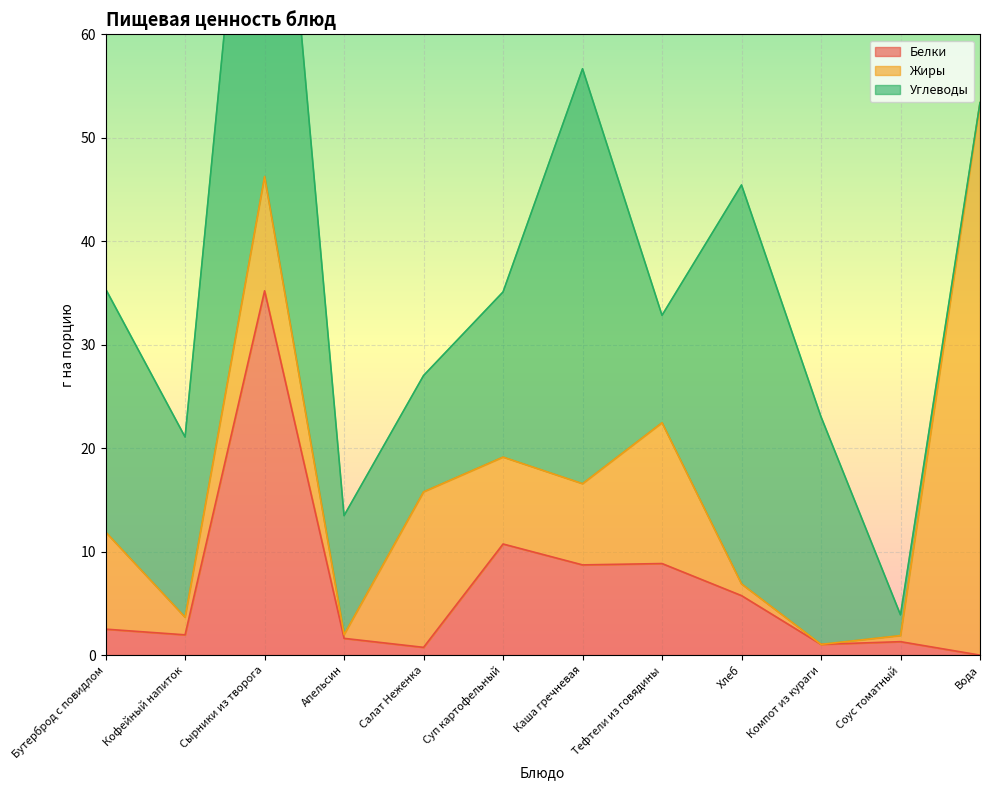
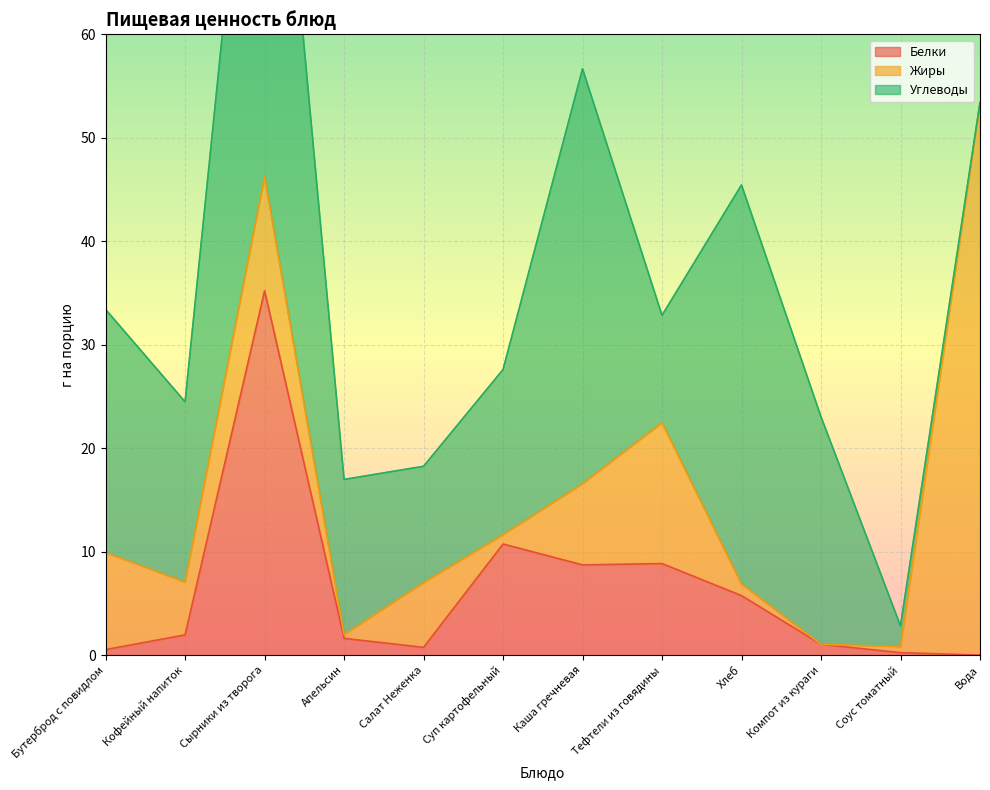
Белки, Бутерброд с повидлом: 2.5 -> 0.5
Жиры, Кофейный напиток: 1.7 -> 5.1
Углеводы, Апельсин: 11.5 -> 15.0
Жиры, Салат Неженка: 15.0 -> 6.3
Жиры, Суп картофельный: 8.4 -> 0.9
Белки, Соус томатный: 1.3 -> 0.2
